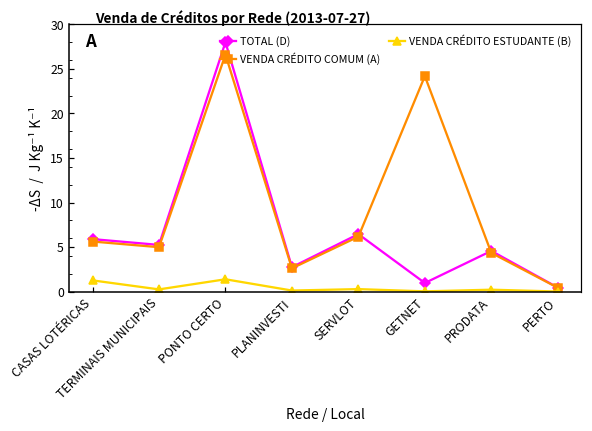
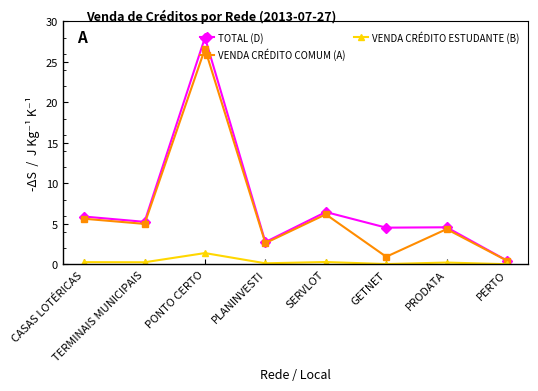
VENDA CRÉDITO ESTUDANTE (B), CASAS LOTÉRICAS: 1 -> 0
TOTAL (D), GETNET: 1 -> 5
VENDA CRÉDITO COMUM (A), GETNET: 24 -> 1
